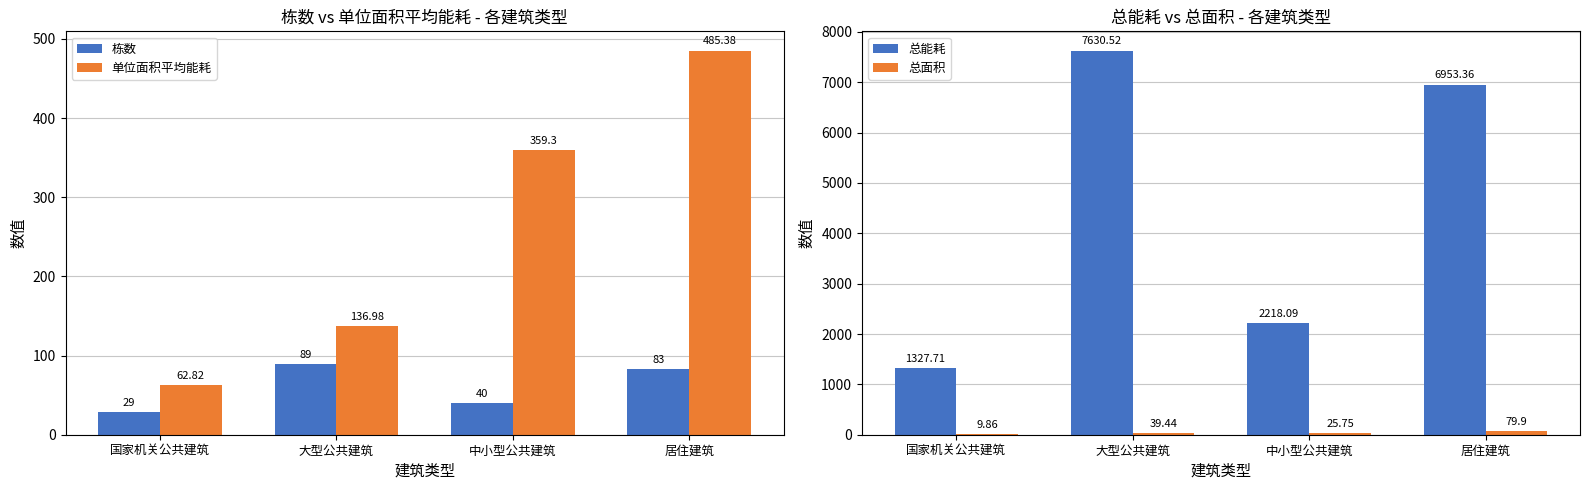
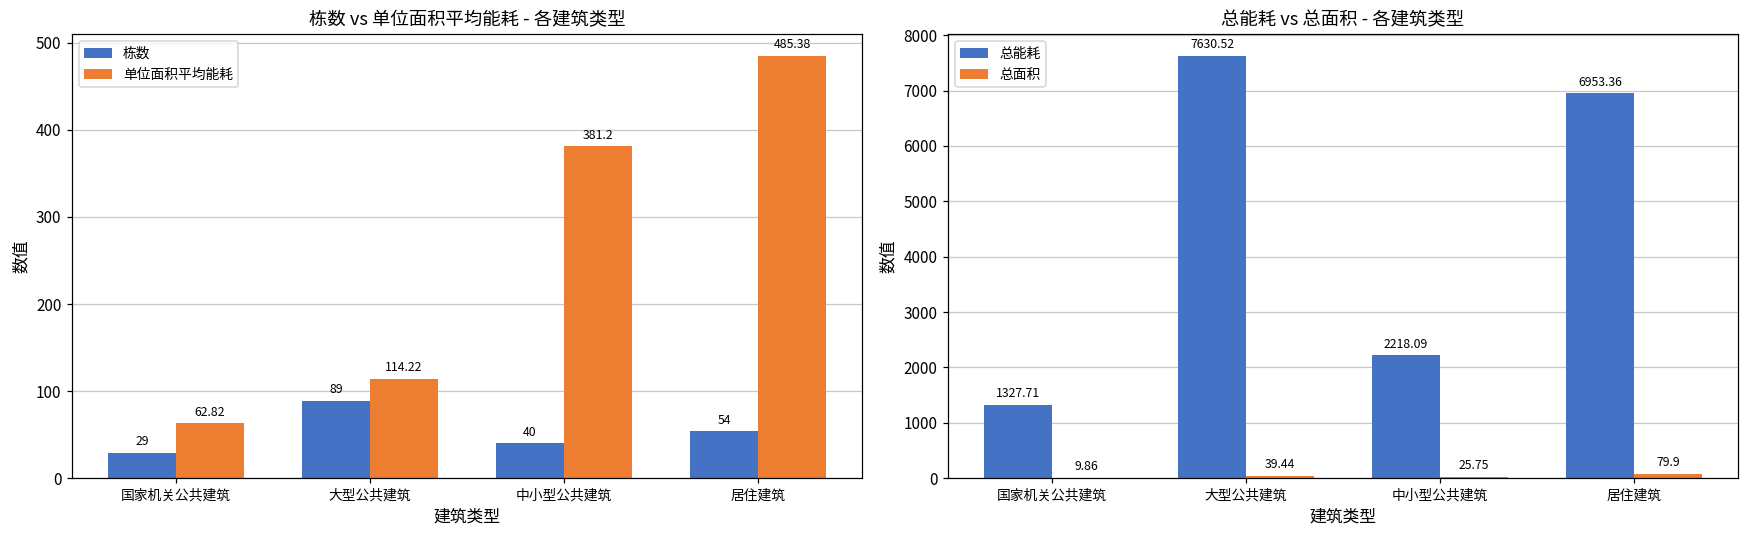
栋数 vs 单位面积平均能耗 - 各建筑类型, 单位面积平均能耗, 大型公共建筑: 136.98 -> 114.22
栋数 vs 单位面积平均能耗 - 各建筑类型, 单位面积平均能耗, 中小型公共建筑: 359.3 -> 381.2
栋数 vs 单位面积平均能耗 - 各建筑类型, 栋数, 居住建筑: 83 -> 54
